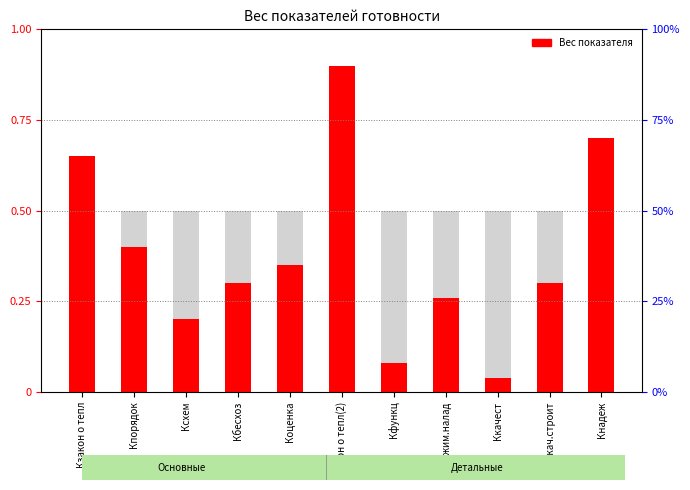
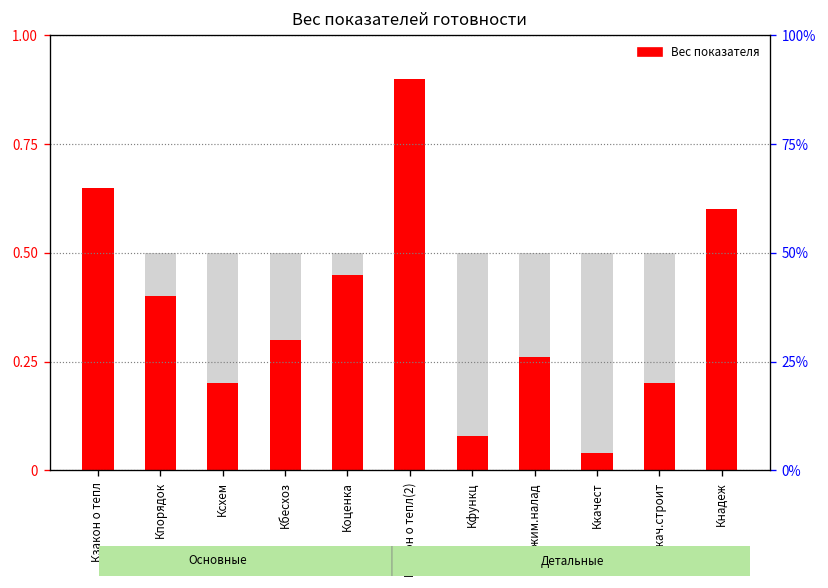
Вес показателя, Коценка: 0.35 -> 0.45
Вес показателя, Ккач.строит: 0.3 -> 0.2
Вес показателя, Кнадеж: 0.7 -> 0.6
